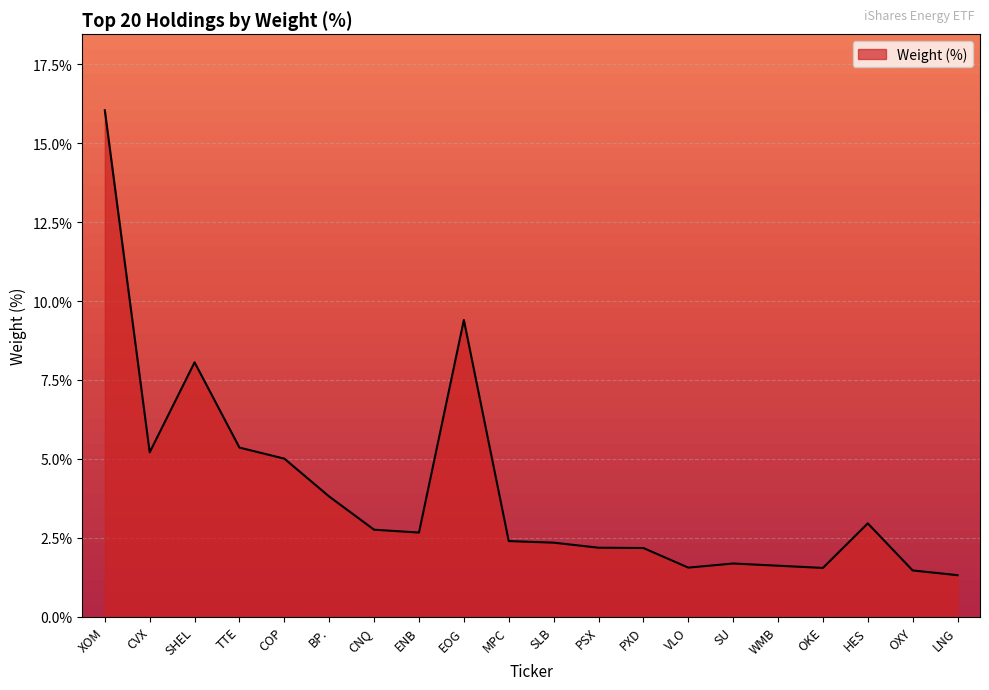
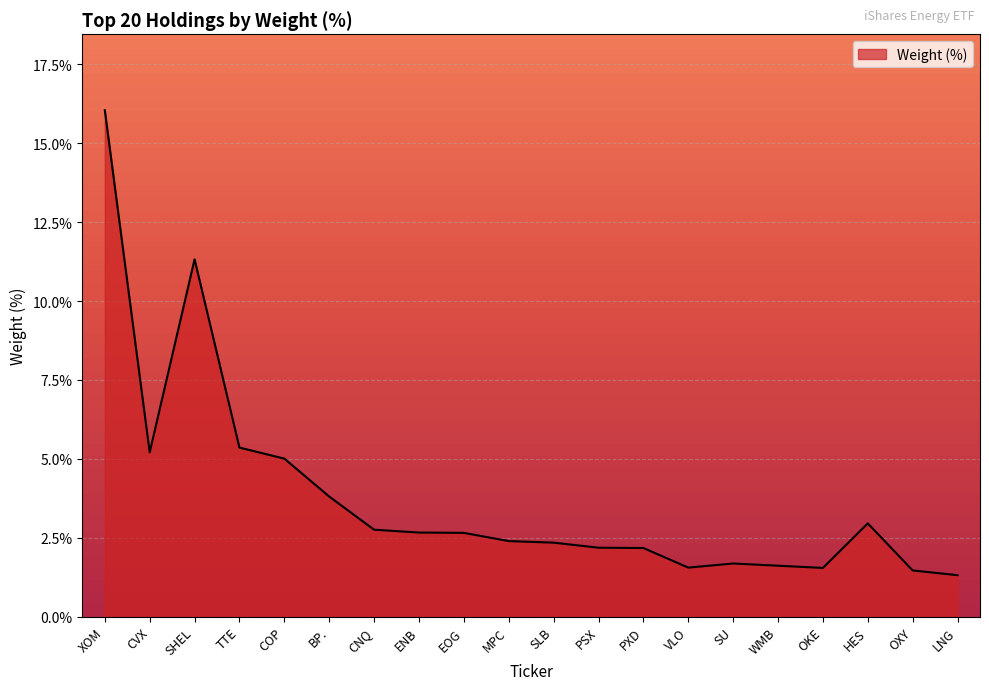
SHEL: 8.1% -> 11.3%
EOG: 9.4% -> 2.7%
